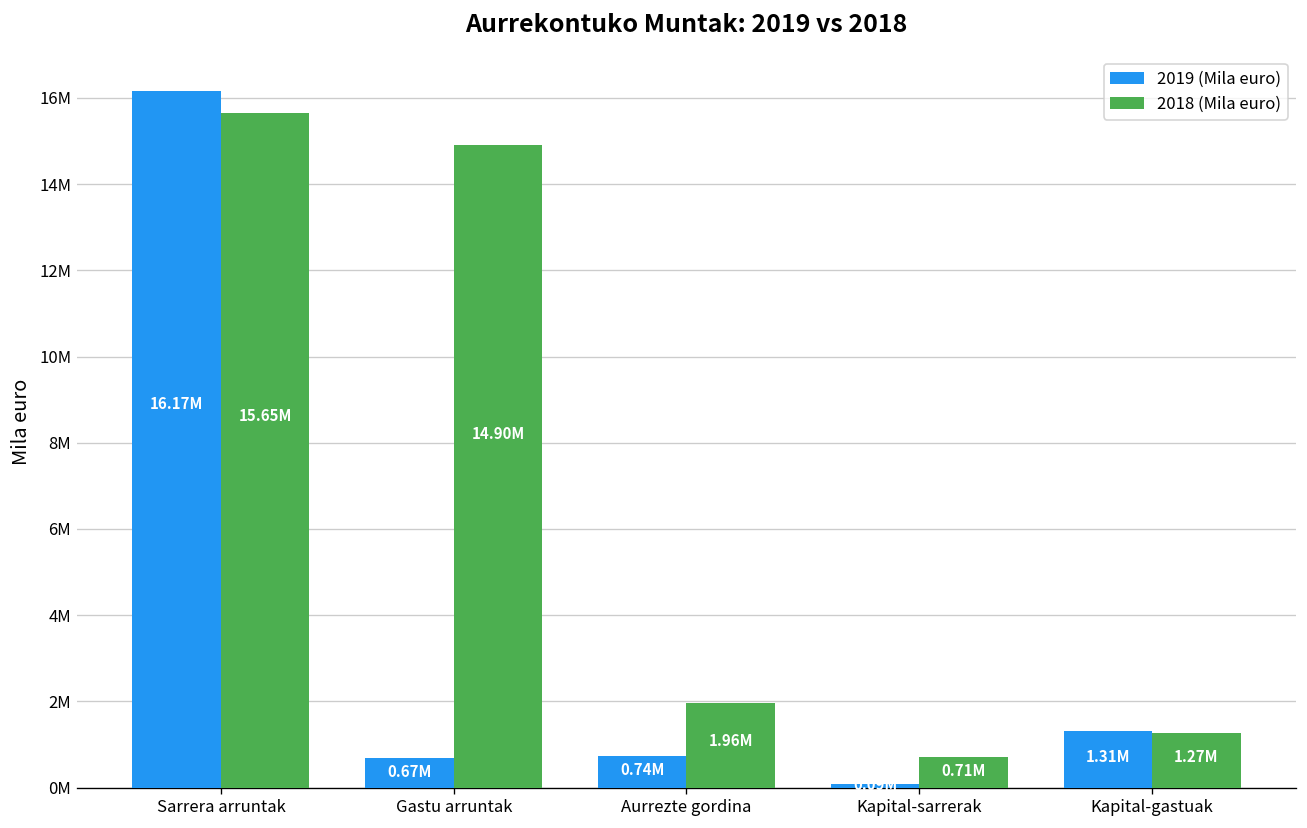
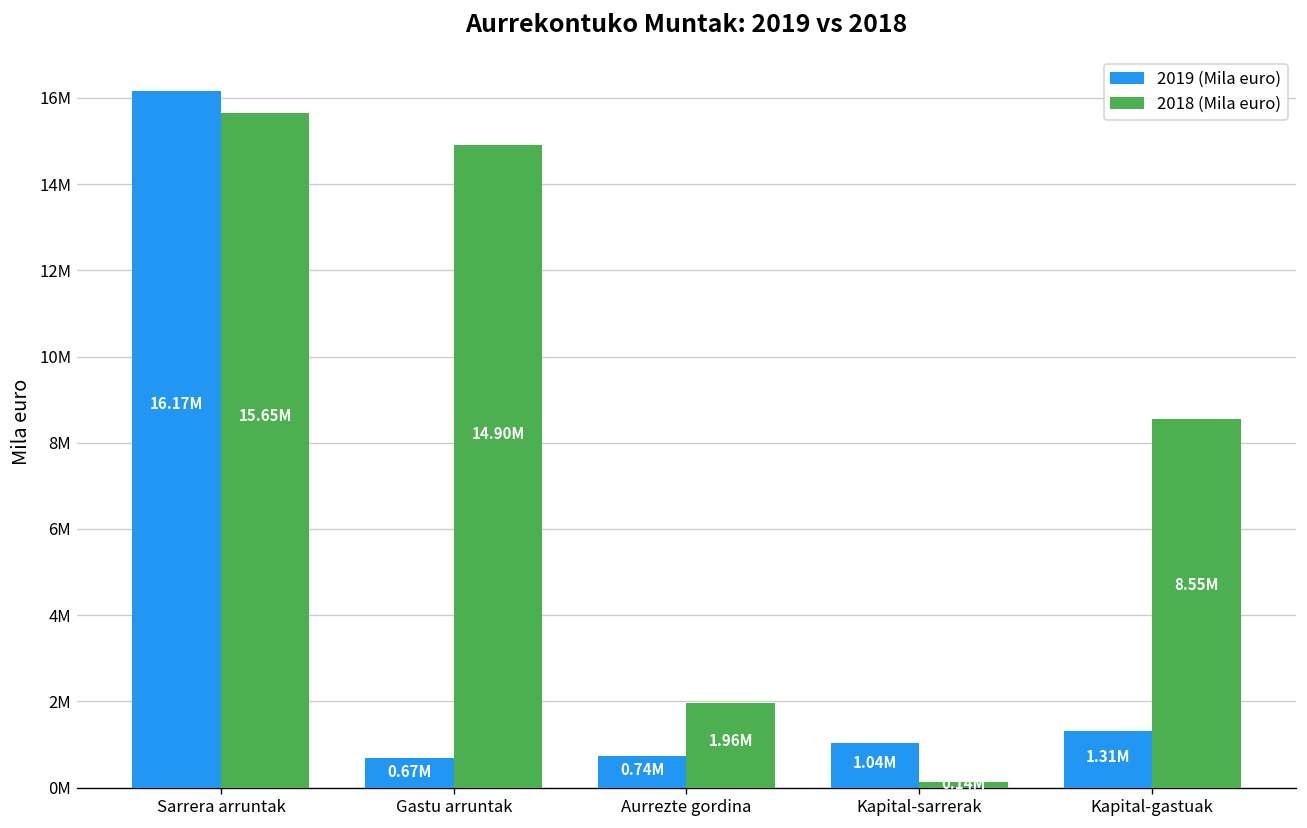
2019 (Mila euro), Kapital-sarrerak: 100000 -> 1000000
2018 (Mila euro), Kapital-sarrerak: 700000 -> 100000
2018 (Mila euro), Kapital-gastuak: 1.27M -> 8.55M
